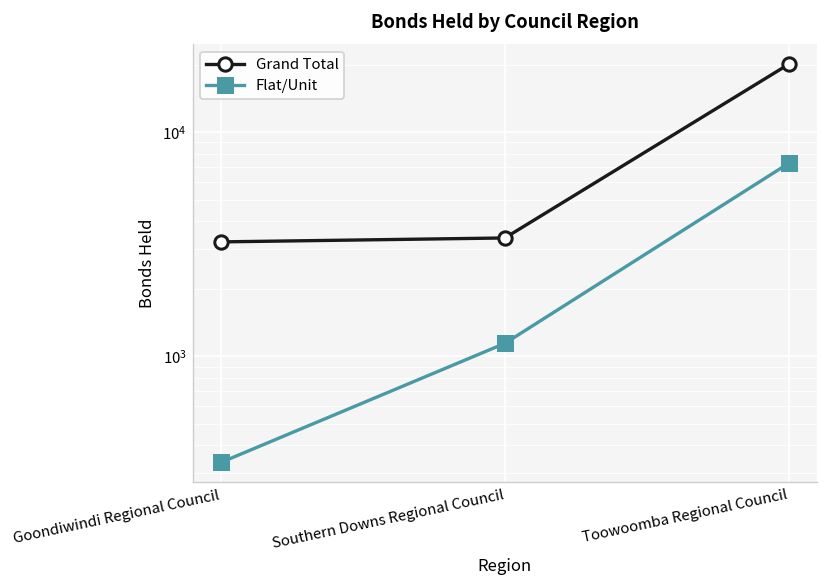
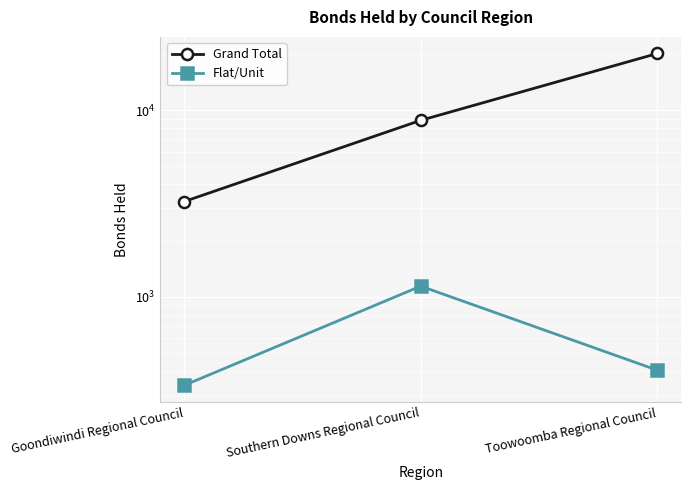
Grand Total, Southern Downs Regional Council: 3400 -> 9000
Flat/Unit, Toowoomba Regional Council: 7300 -> 410
